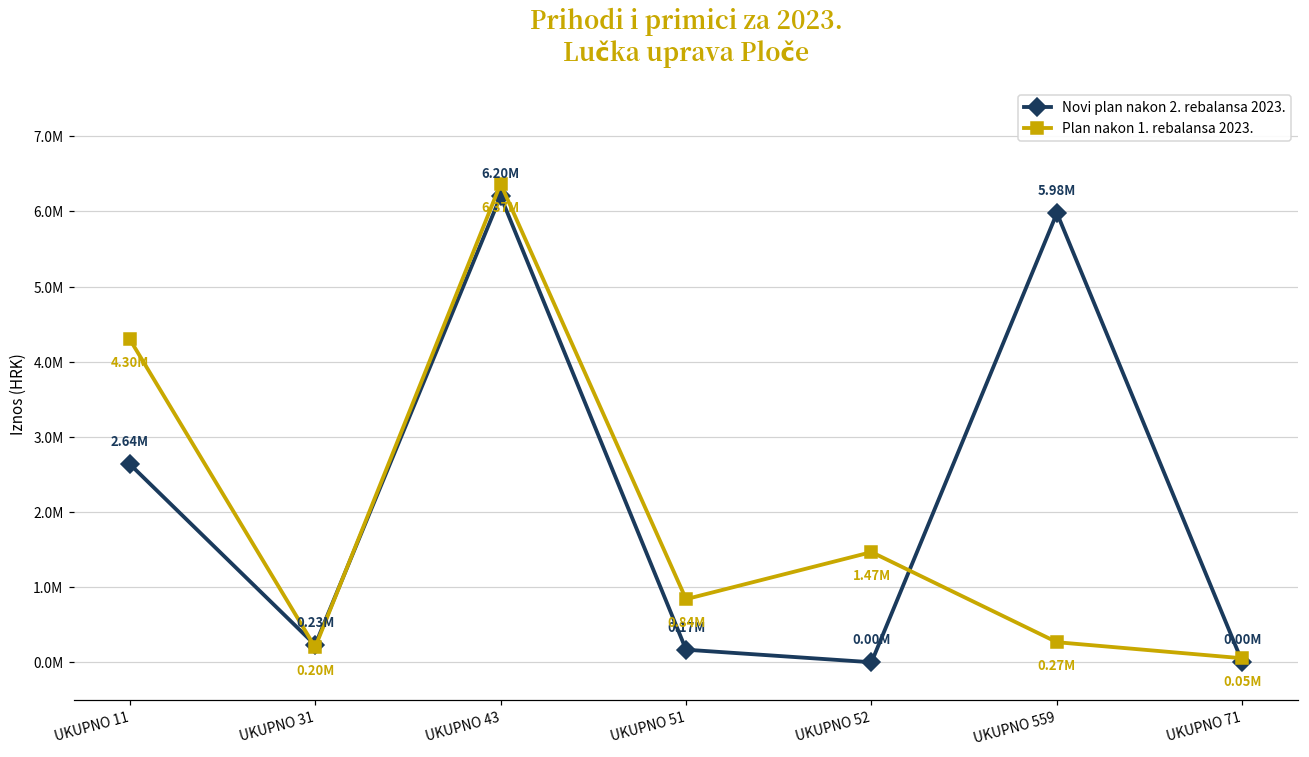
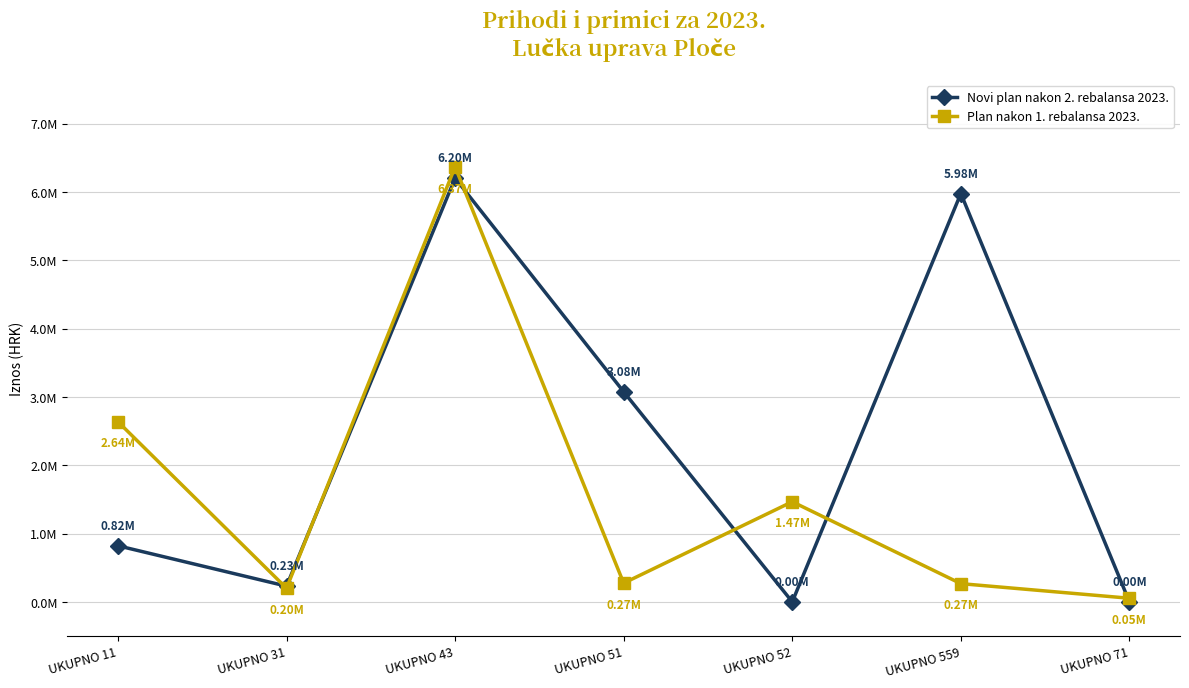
Novi plan nakon 2. rebalansa 2023., UKUPNO 11: 2.64M -> 0.82M
Plan nakon 1. rebalansa 2023., UKUPNO 11: 4.30M -> 2.64M
Novi plan nakon 2. rebalansa 2023., UKUPNO 51: 0.17M -> 3.08M
Plan nakon 1. rebalansa 2023., UKUPNO 51: 0.84M -> 0.27M
